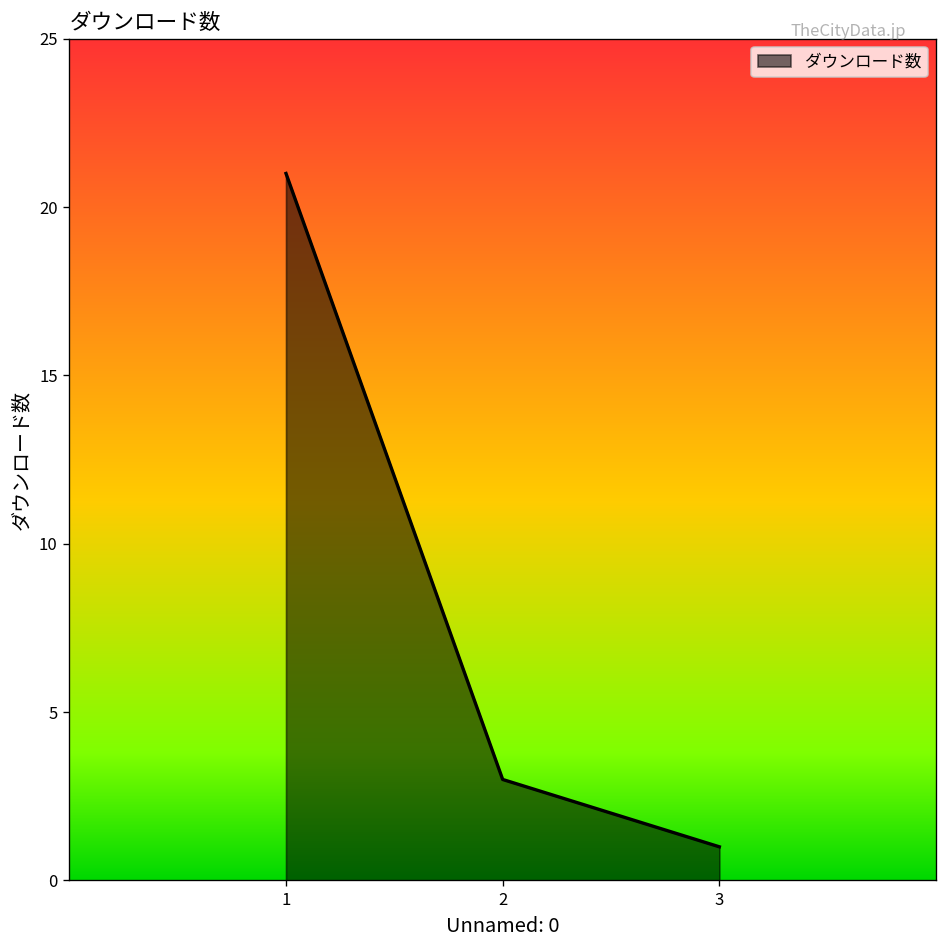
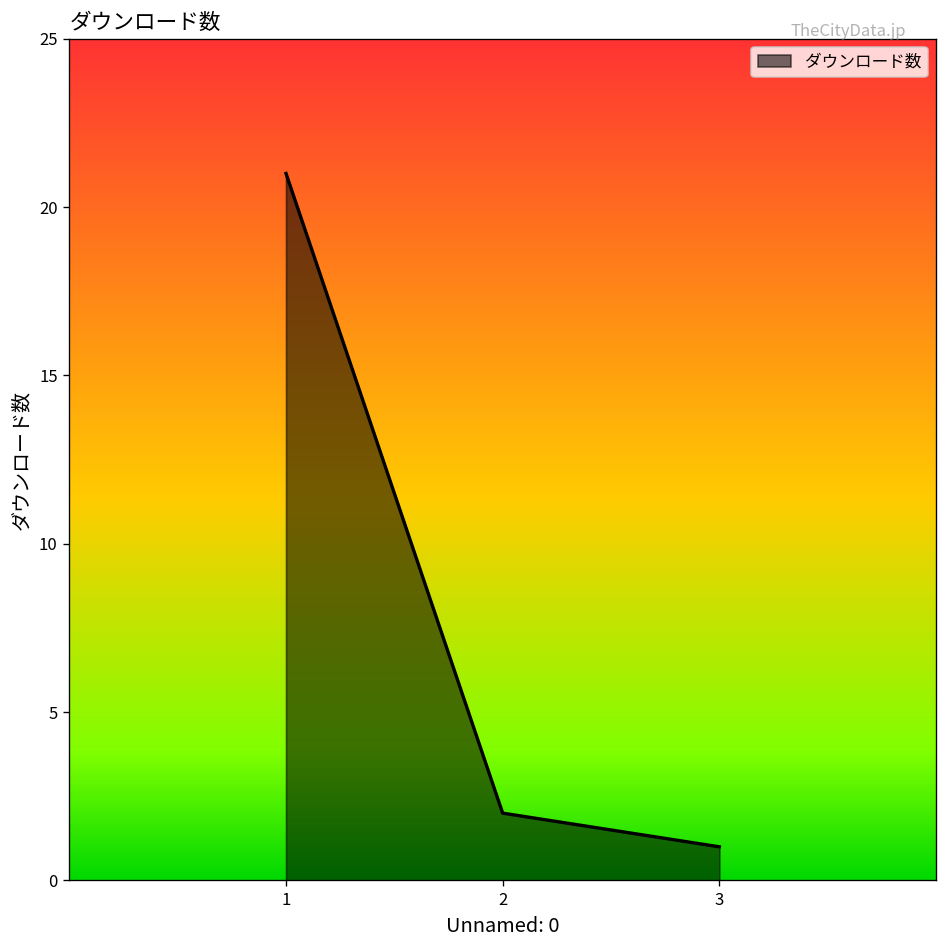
2: 3 -> 2
